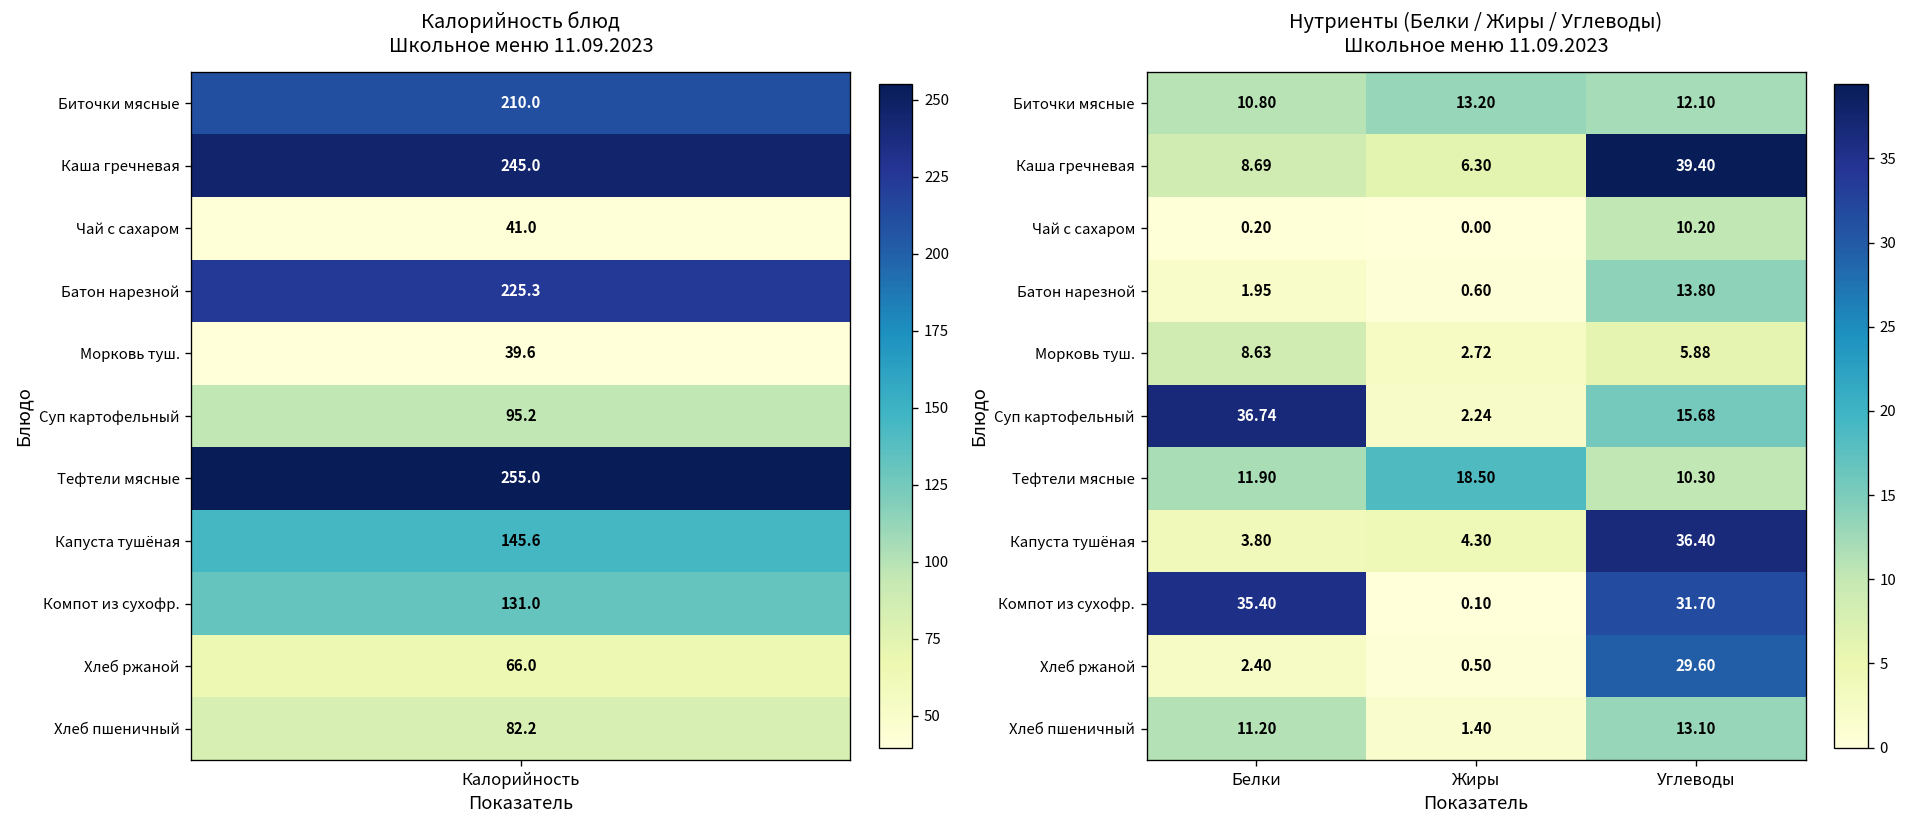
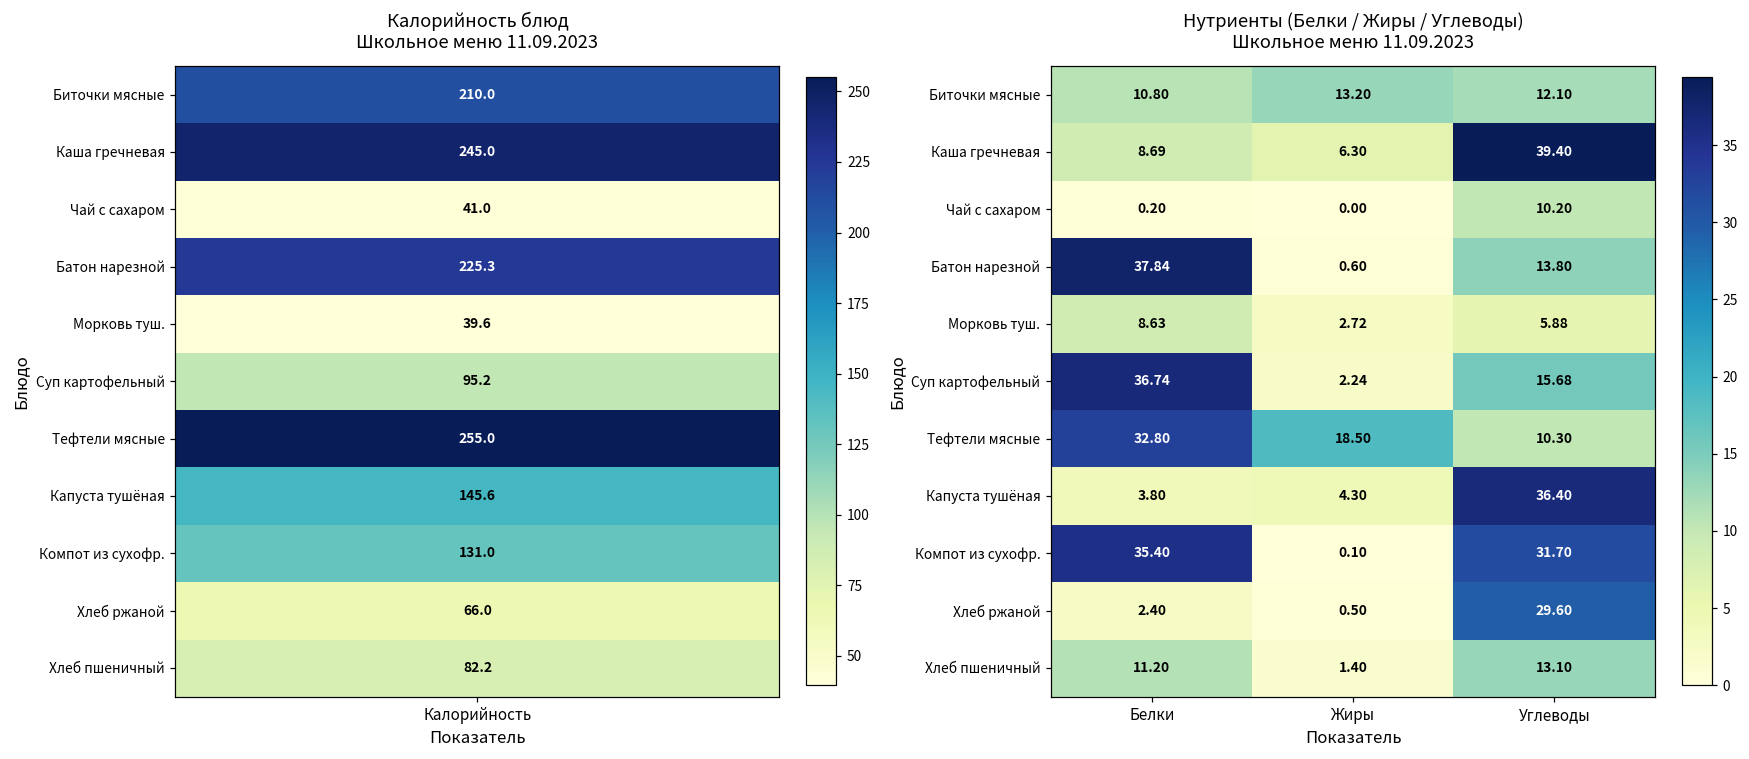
Нутриенты (Белки / Жиры / Углеводы) Школьное меню 11.09.2023, Батон нарезной, Белки: 1.95 -> 37.84
Нутриенты (Белки / Жиры / Углеводы) Школьное меню 11.09.2023, Тефтели мясные, Белки: 11.90 -> 32.80
